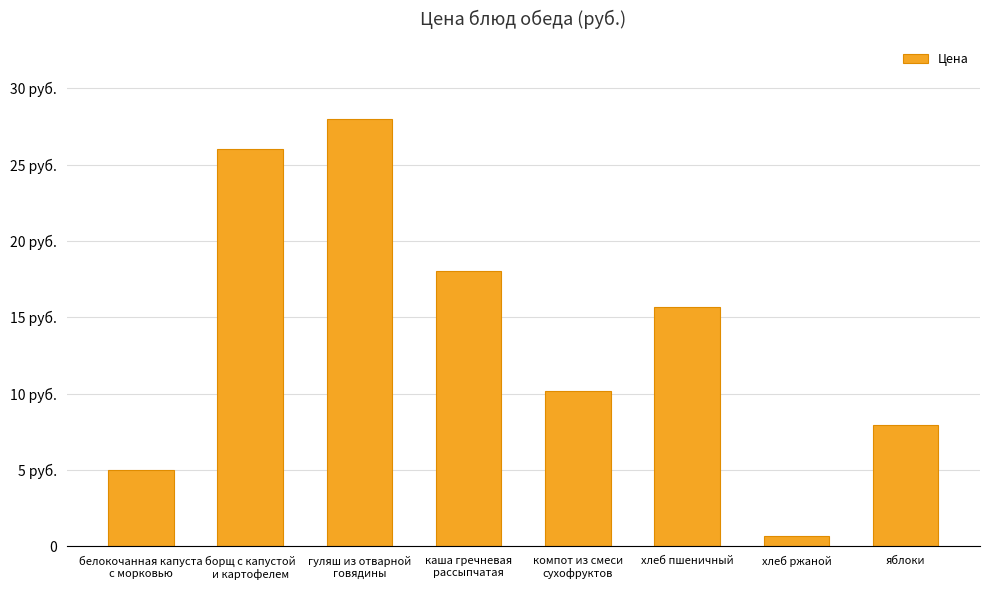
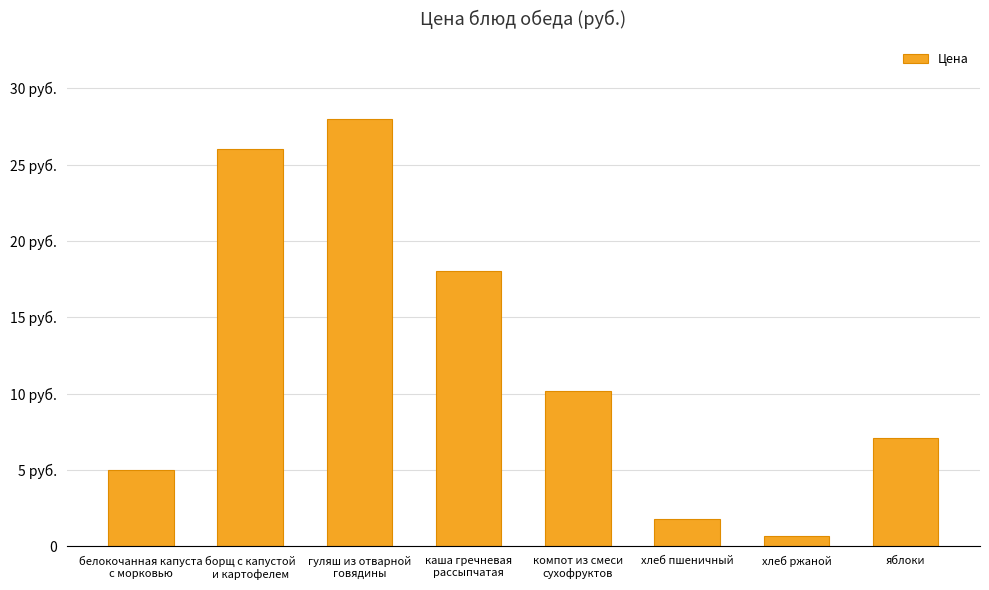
хлеб пшеничный: 15.7 руб. -> 1.8 руб.
яблоки: 8.0 руб. -> 7.1 руб.
